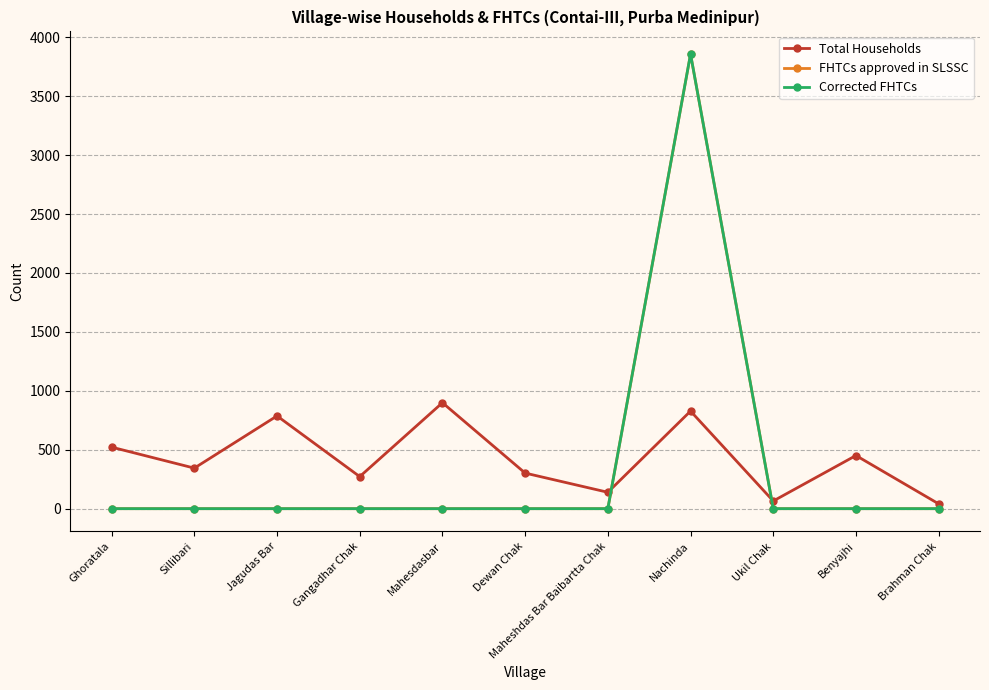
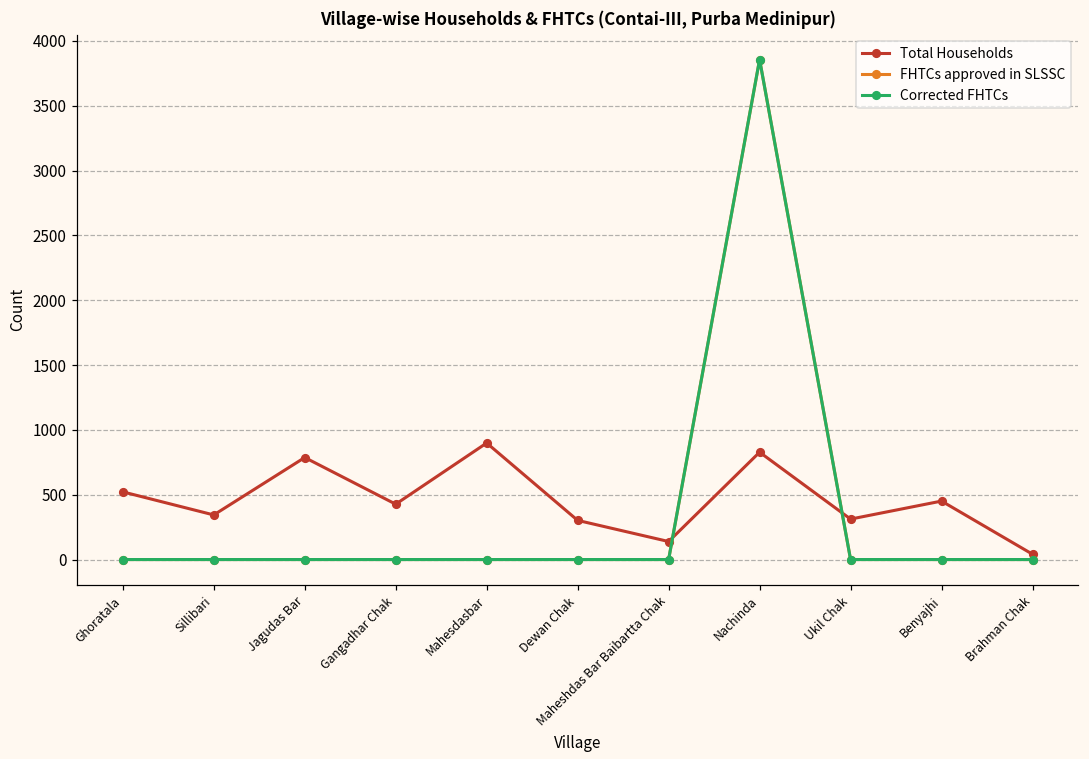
Total Households, Gangadhar Chak: 270 -> 430
Total Households, Ukil Chak: 70 -> 310
